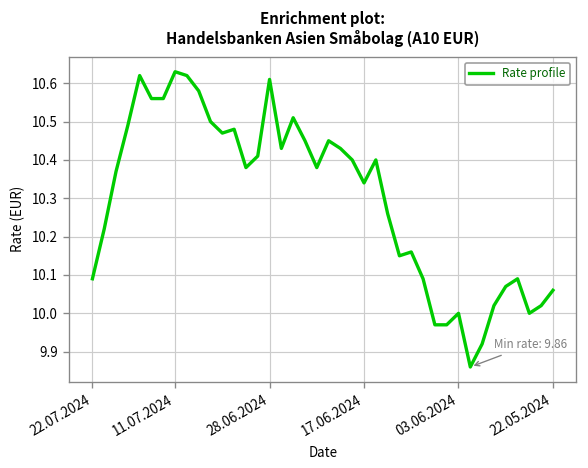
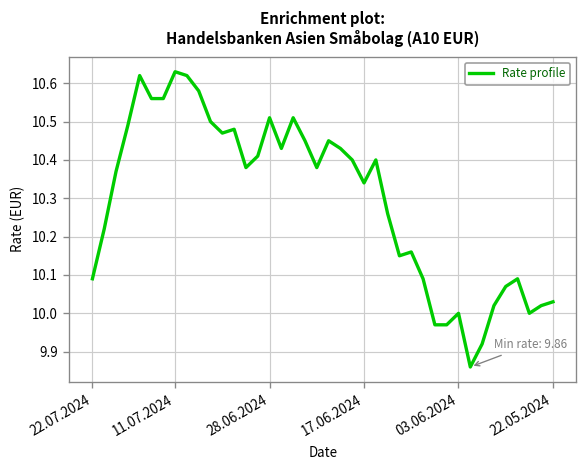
28.06.2024: 10.61 -> 10.51
22.05.2024: 10.06 -> 10.03
